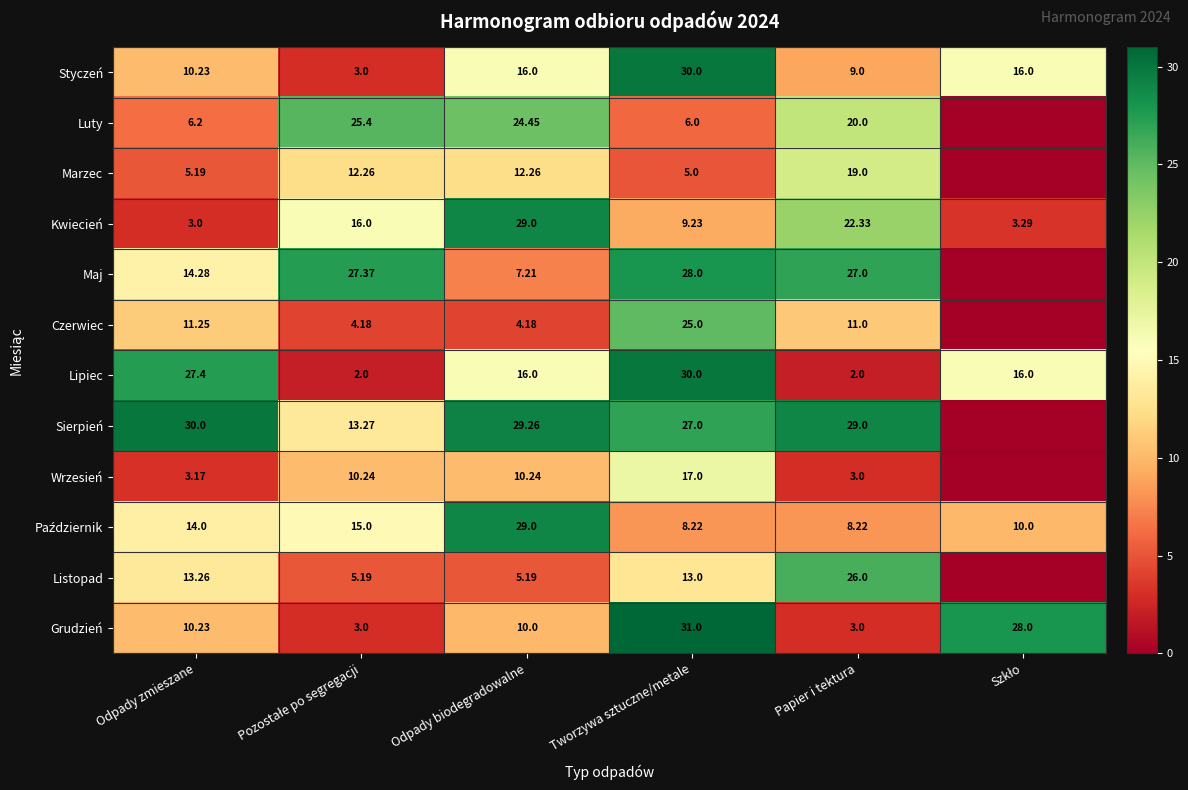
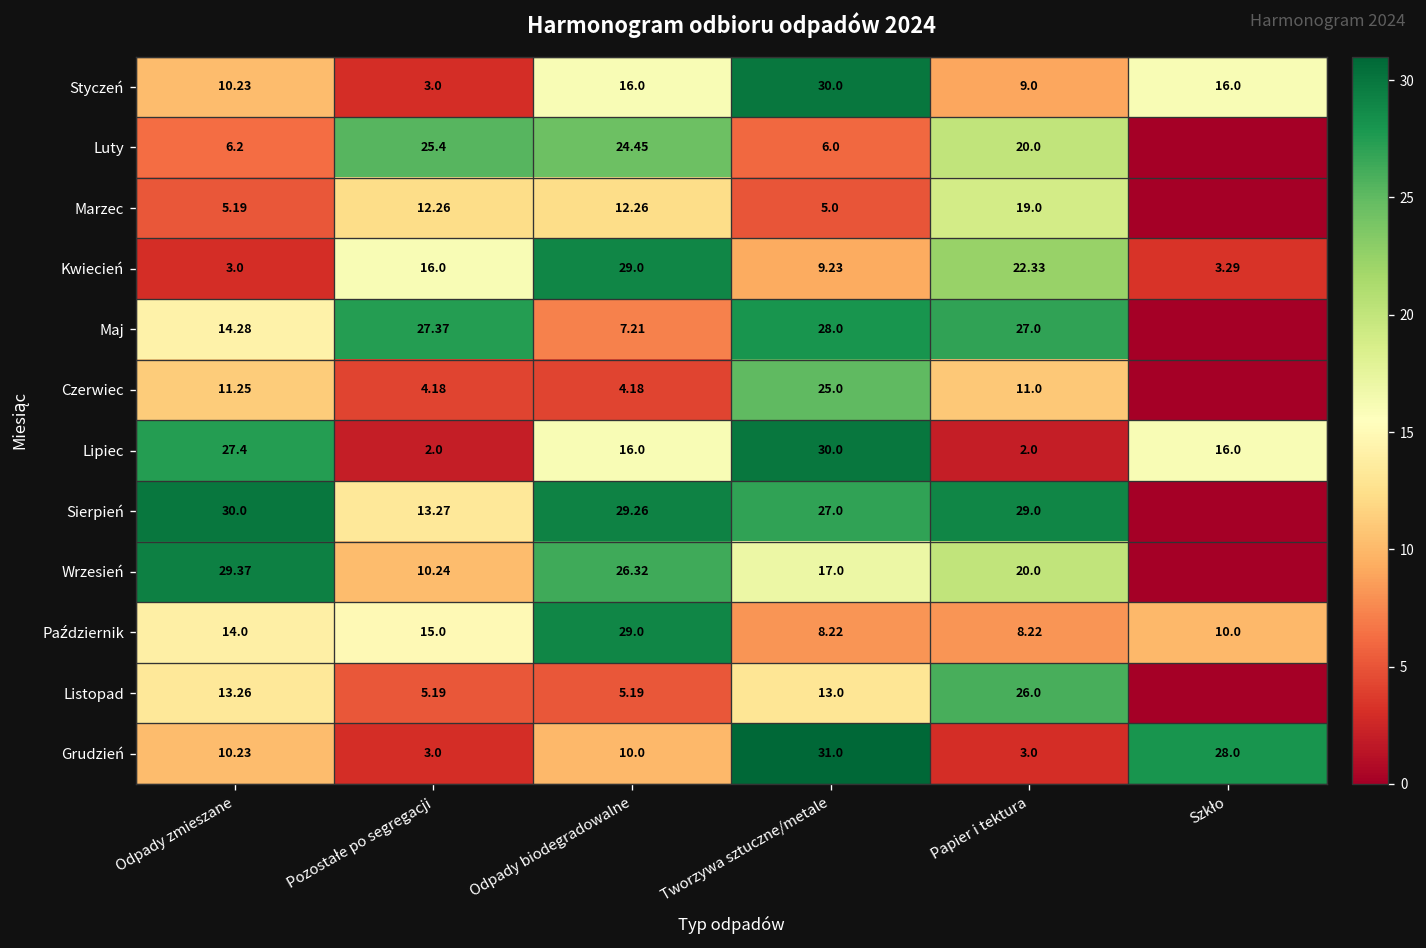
Wrzesień, Odpady zmieszane: 3.17 -> 29.37
Wrzesień, Odpady biodegradowalne: 10.24 -> 26.32
Wrzesień, Papier i tektura: 3.0 -> 20.0
